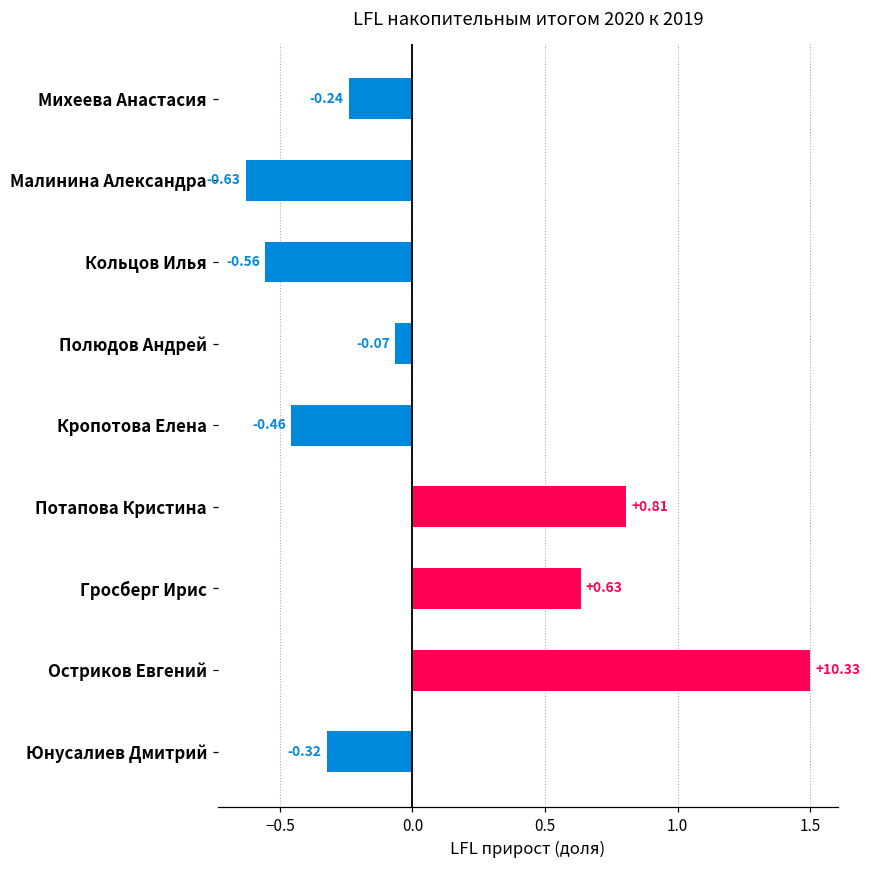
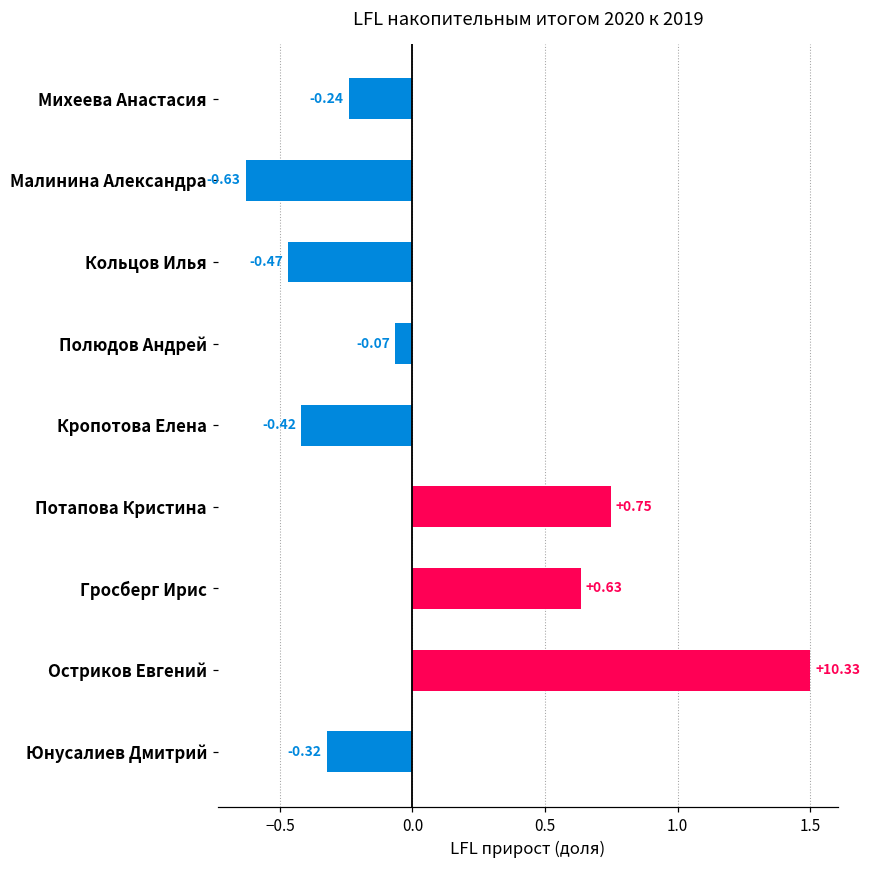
Кольцов Илья: -0.56 -> -0.47
Кропотова Елена: -0.46 -> -0.42
Потапова Кристина: +0.81 -> +0.75
